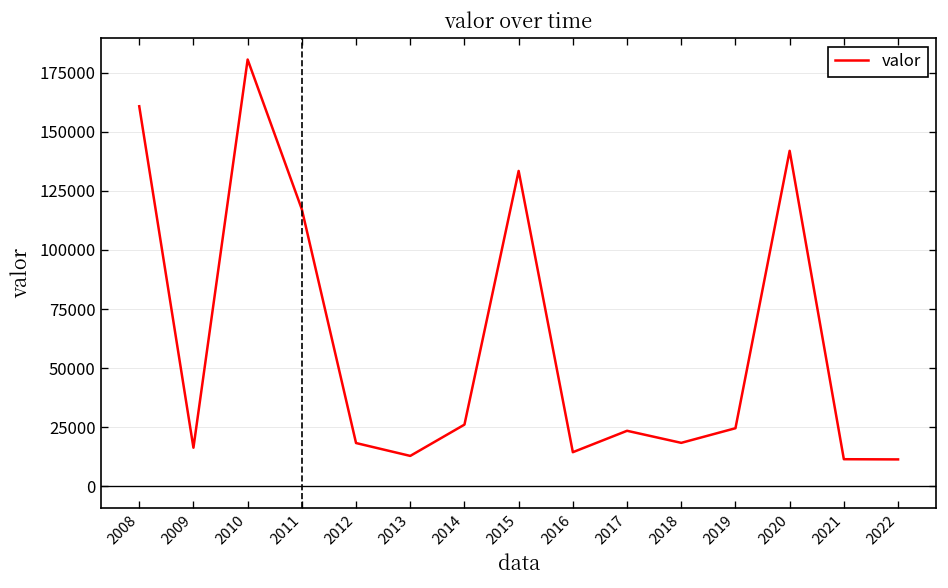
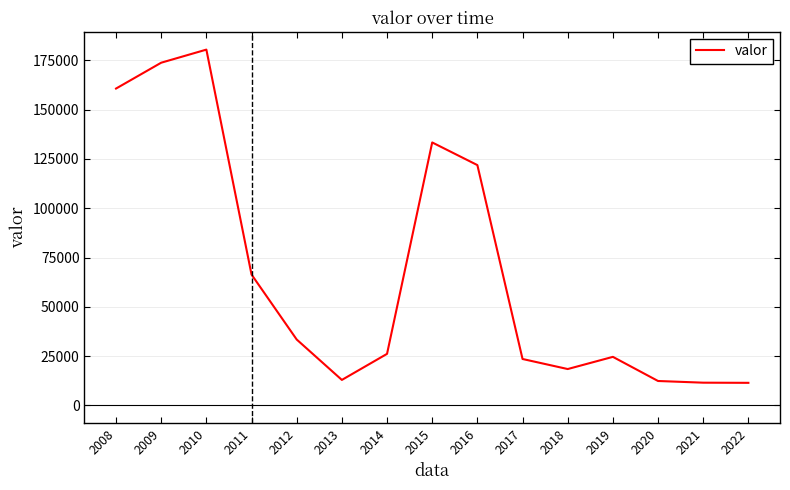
2009: 16000 -> 174000
2011: 117000 -> 66000
2012: 18000 -> 33000
2016: 14000 -> 122000
2020: 142000 -> 12000
